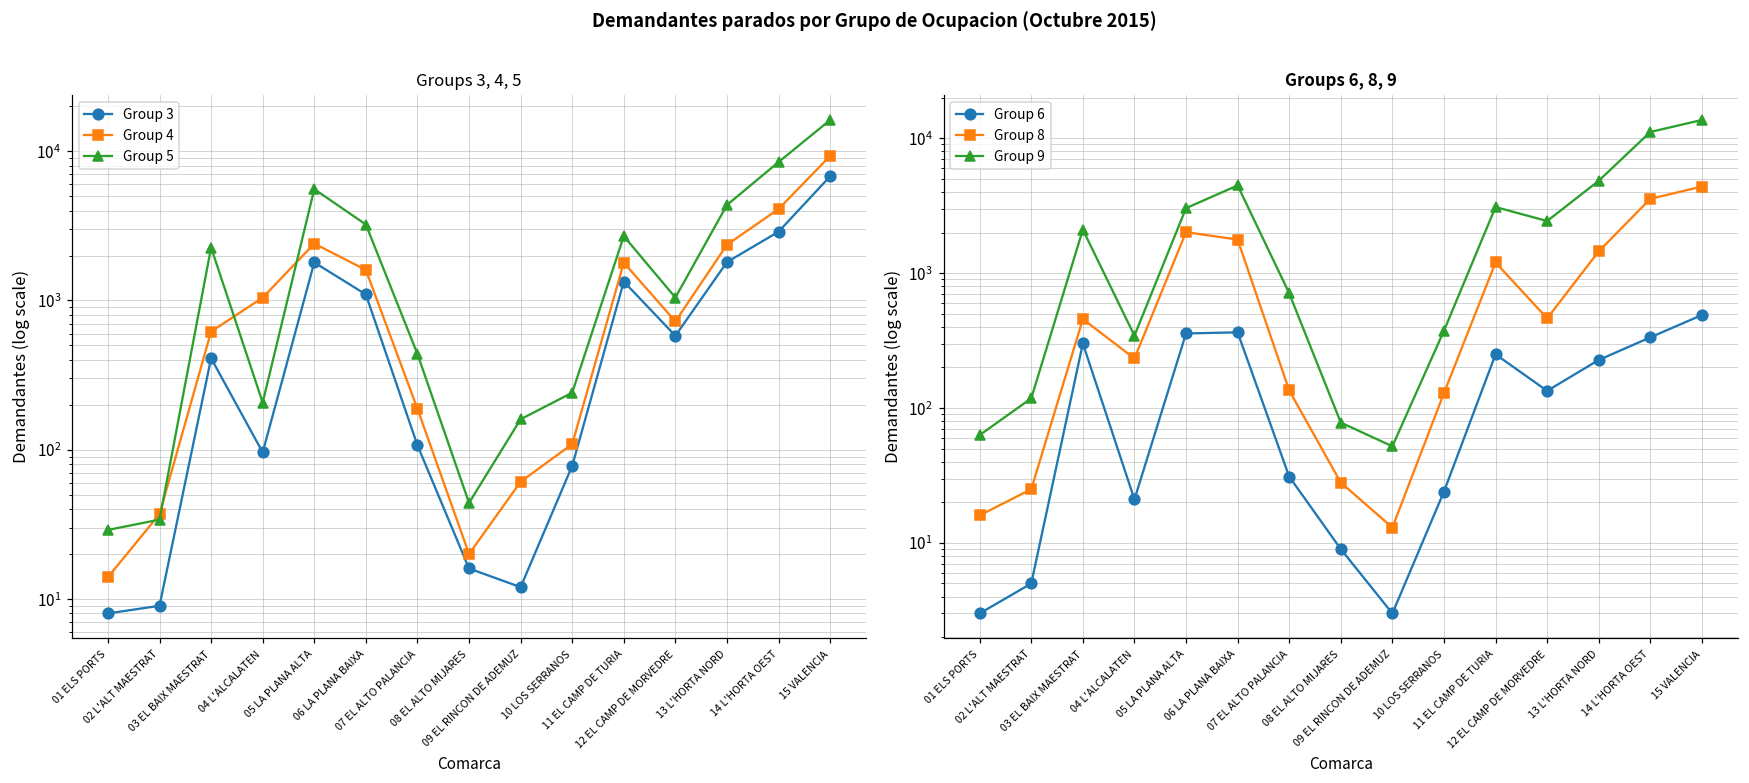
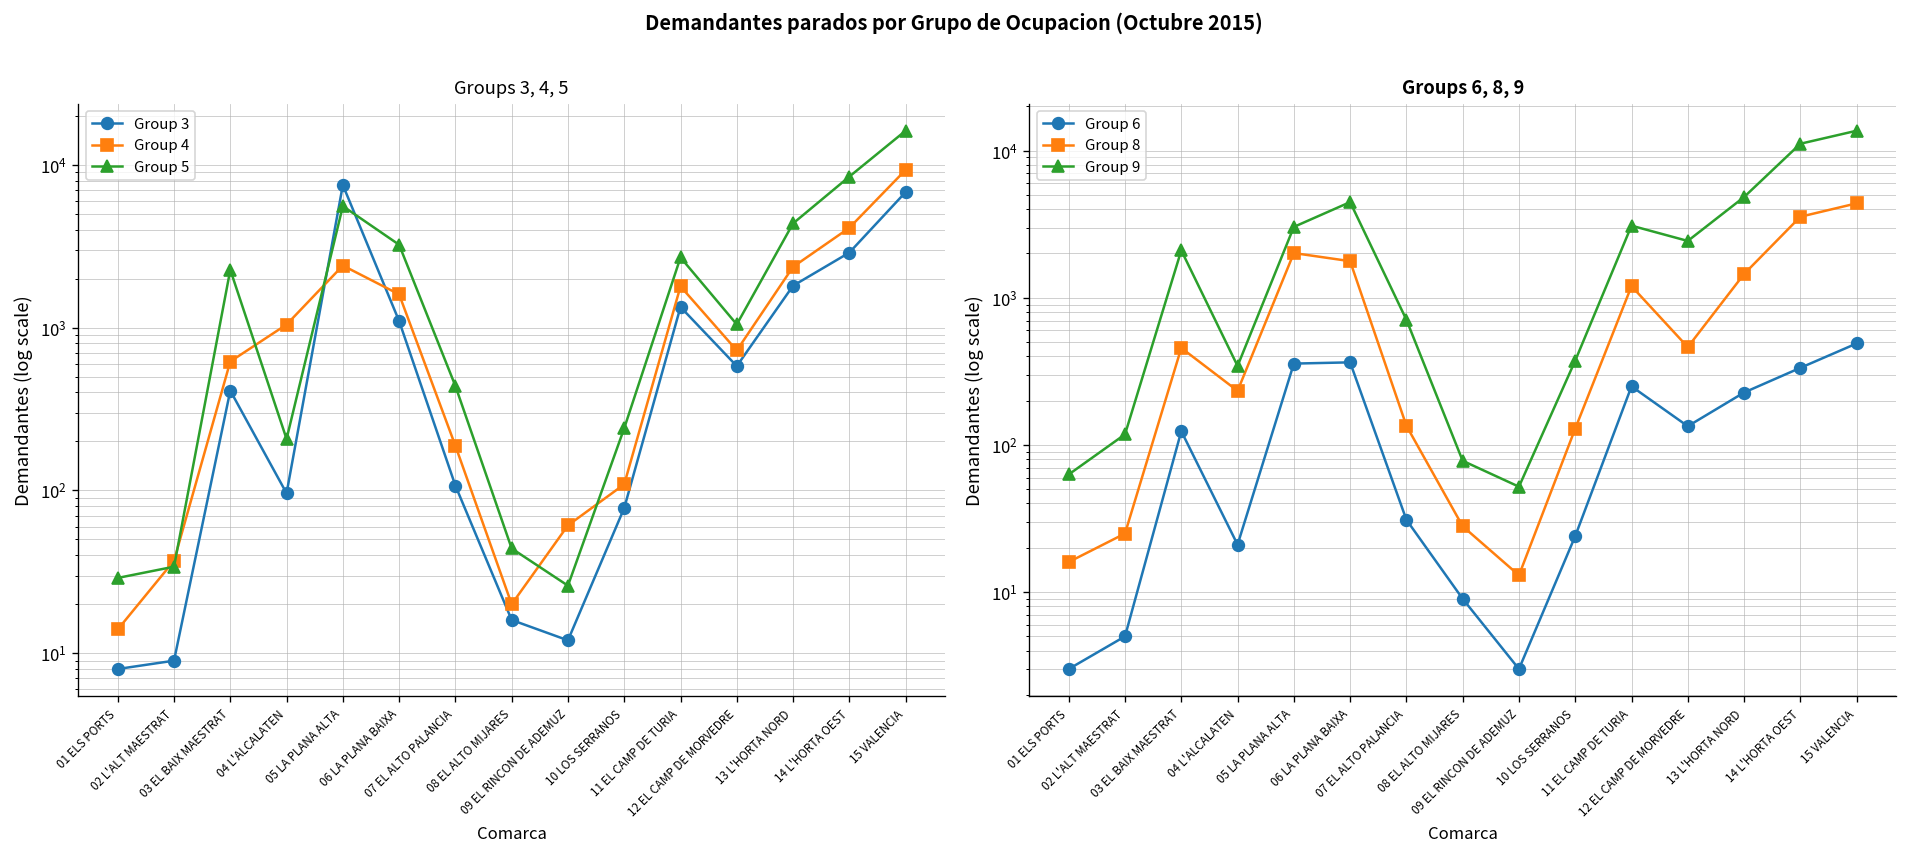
Groups 3, 4, 5, Group 3, 05 LA PLANA ALTA: 1800 -> 8000
Groups 3, 4, 5, Group 5, 09 EL RINCON DE ADEMUZ: 160 -> 26
Groups 6, 8, 9, Group 6, 03 EL BAIX MAESTRAT: 300 -> 120
